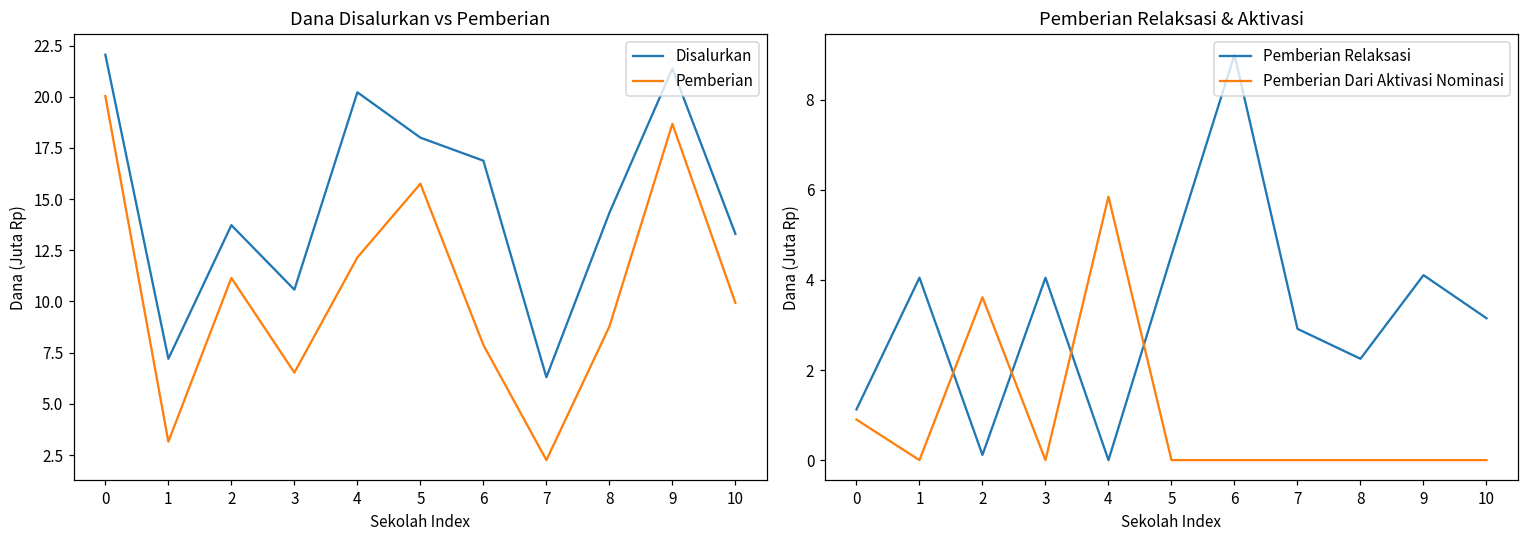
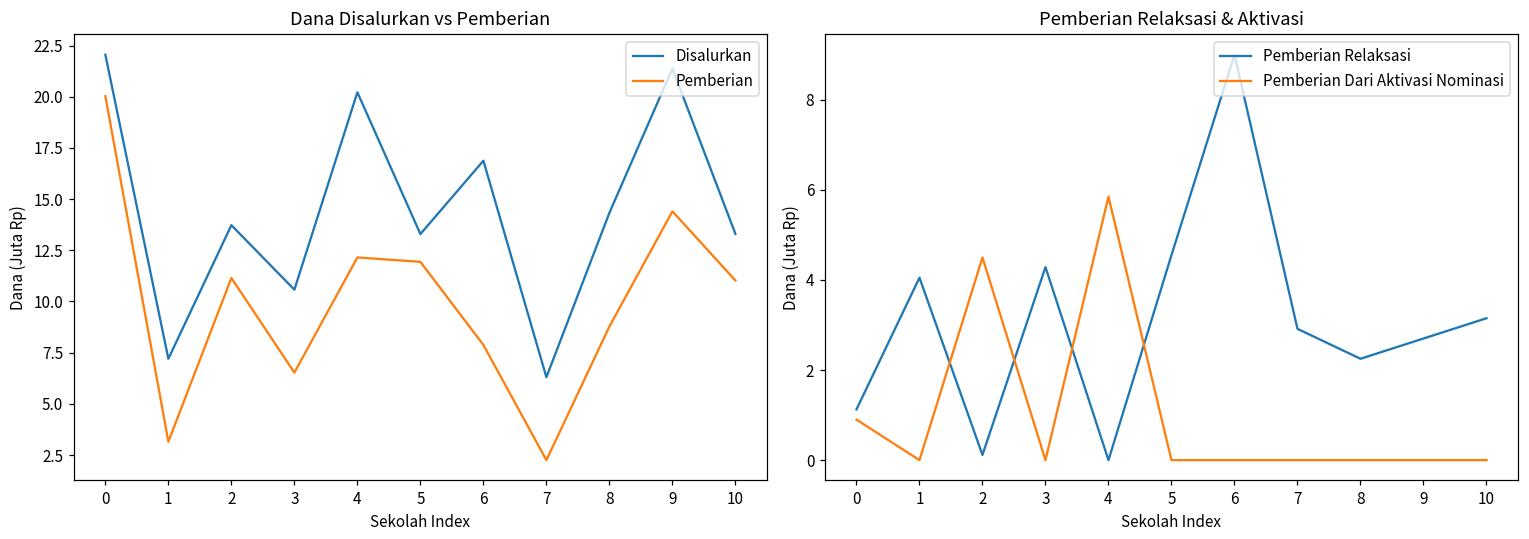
Dana Disalurkan vs Pemberian, Disalurkan, 5: 18.0 -> 13.3
Dana Disalurkan vs Pemberian, Pemberian, 5: 15.8 -> 11.9
Dana Disalurkan vs Pemberian, Pemberian, 9: 18.7 -> 14.4
Dana Disalurkan vs Pemberian, Pemberian, 10: 9.9 -> 11.0
Pemberian Relaksasi & Aktivasi, Pemberian Dari Aktivasi Nominasi, 2: 3.6 -> 4.5
Pemberian Relaksasi & Aktivasi, Pemberian Relaksasi, 3: 4.1 -> 4.3
Pemberian Relaksasi & Aktivasi, Pemberian Relaksasi, 9: 4.1 -> 2.7
